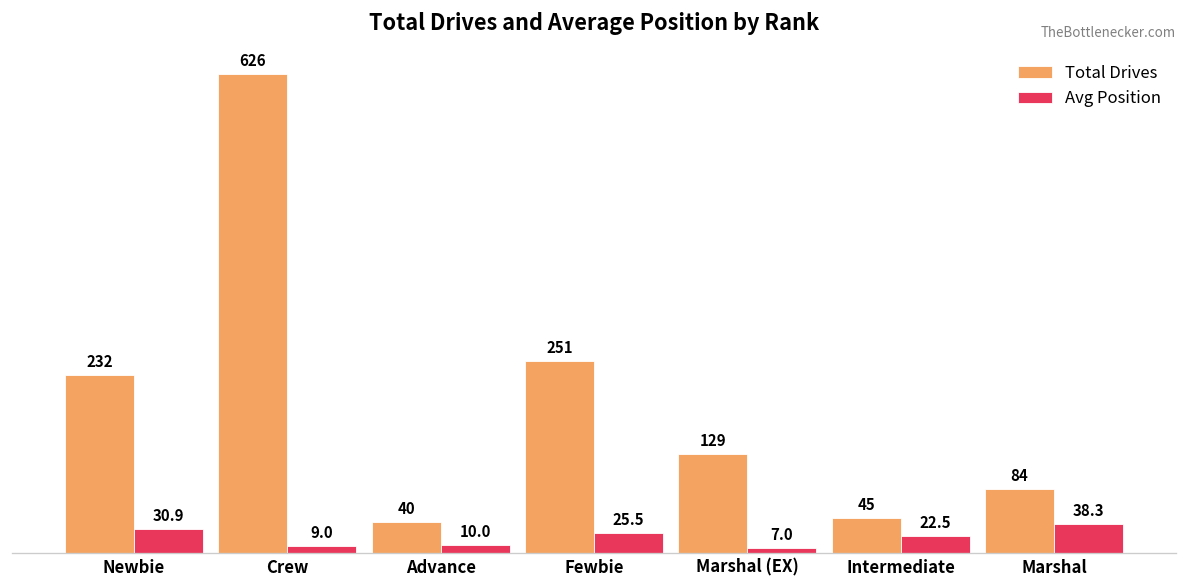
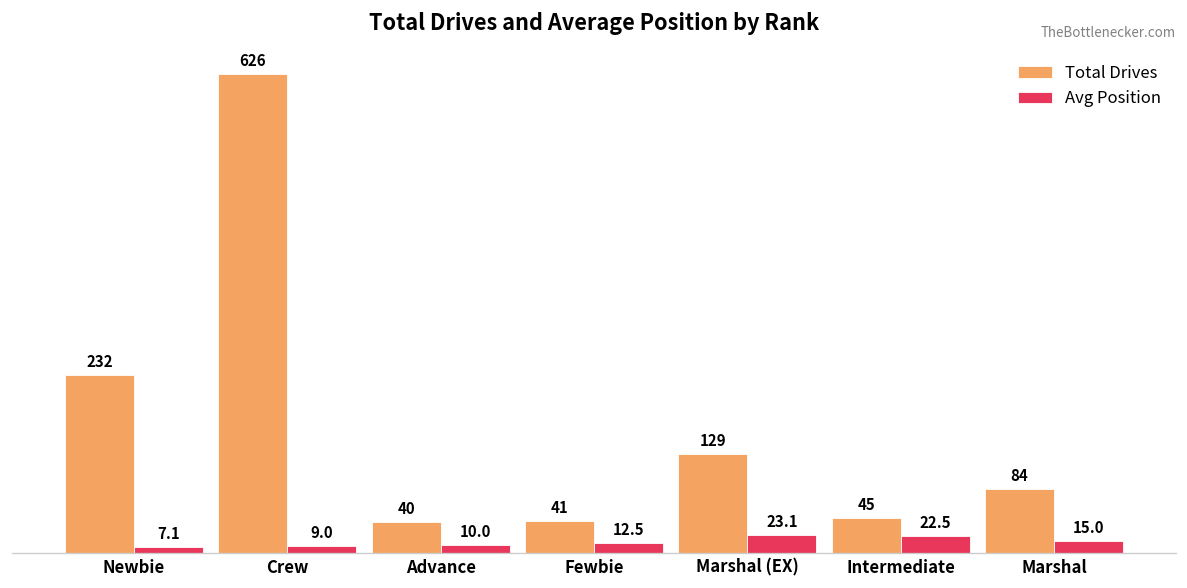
Avg Position, Newbie: 30.9 -> 7.1
Total Drives, Fewbie: 251 -> 41
Avg Position, Fewbie: 25.5 -> 12.5
Avg Position, Marshal (EX): 7.0 -> 23.1
Avg Position, Marshal: 38.3 -> 15.0
